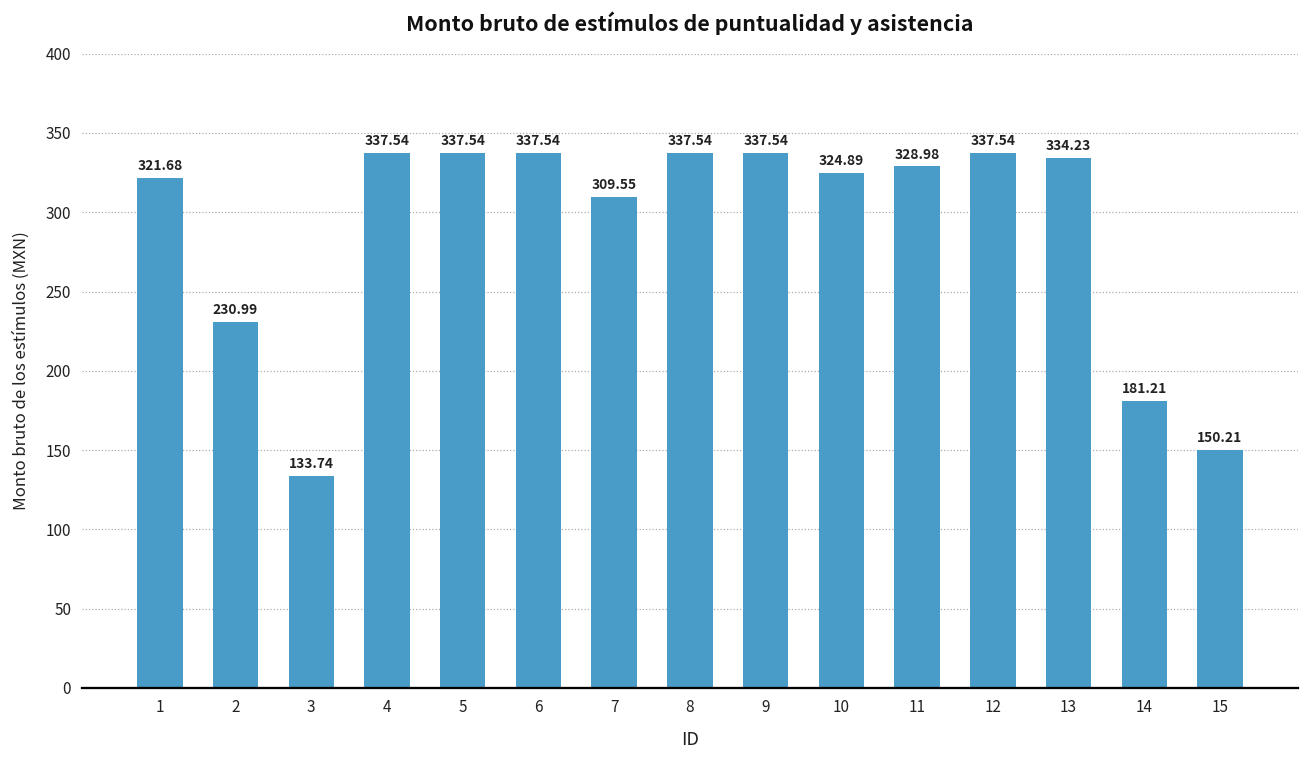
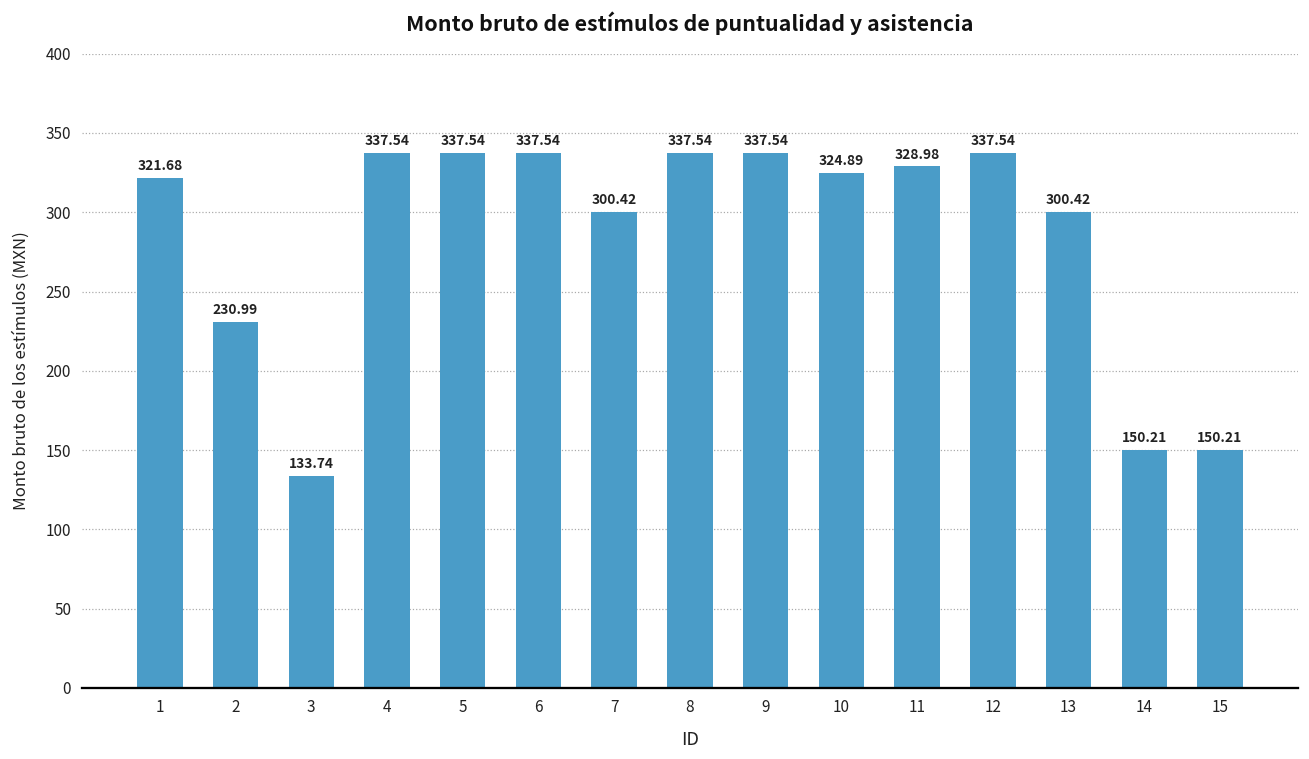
7: 309.55 -> 300.42
13: 334.23 -> 300.42
14: 181.21 -> 150.21
